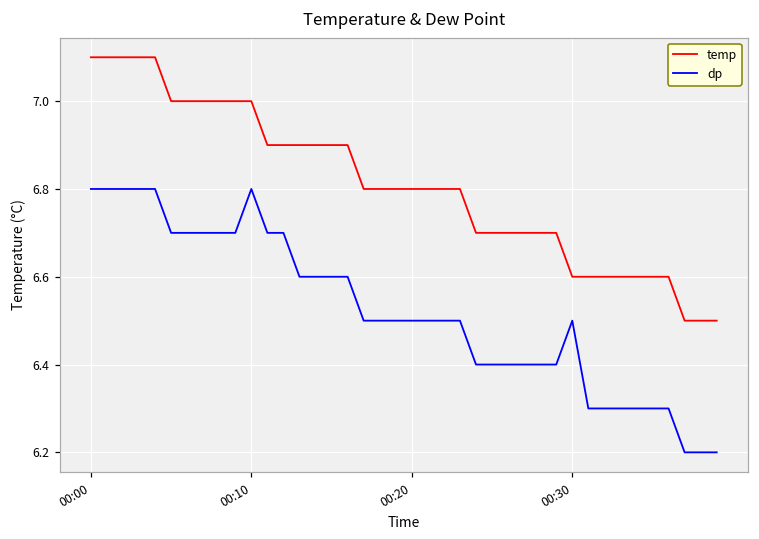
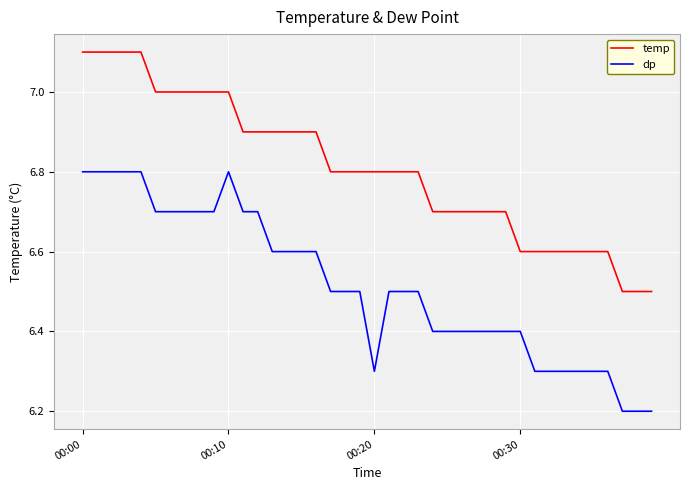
dp, 00:20: 6.5 -> 6.3
dp, 00:30: 6.5 -> 6.4
